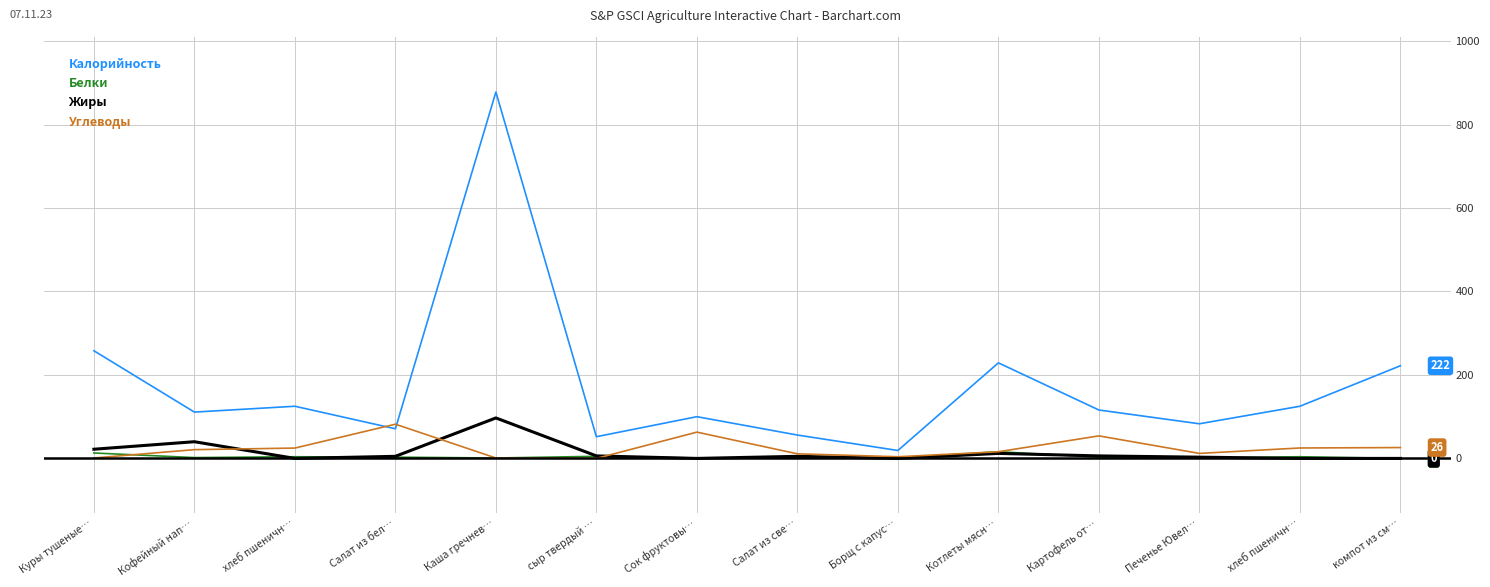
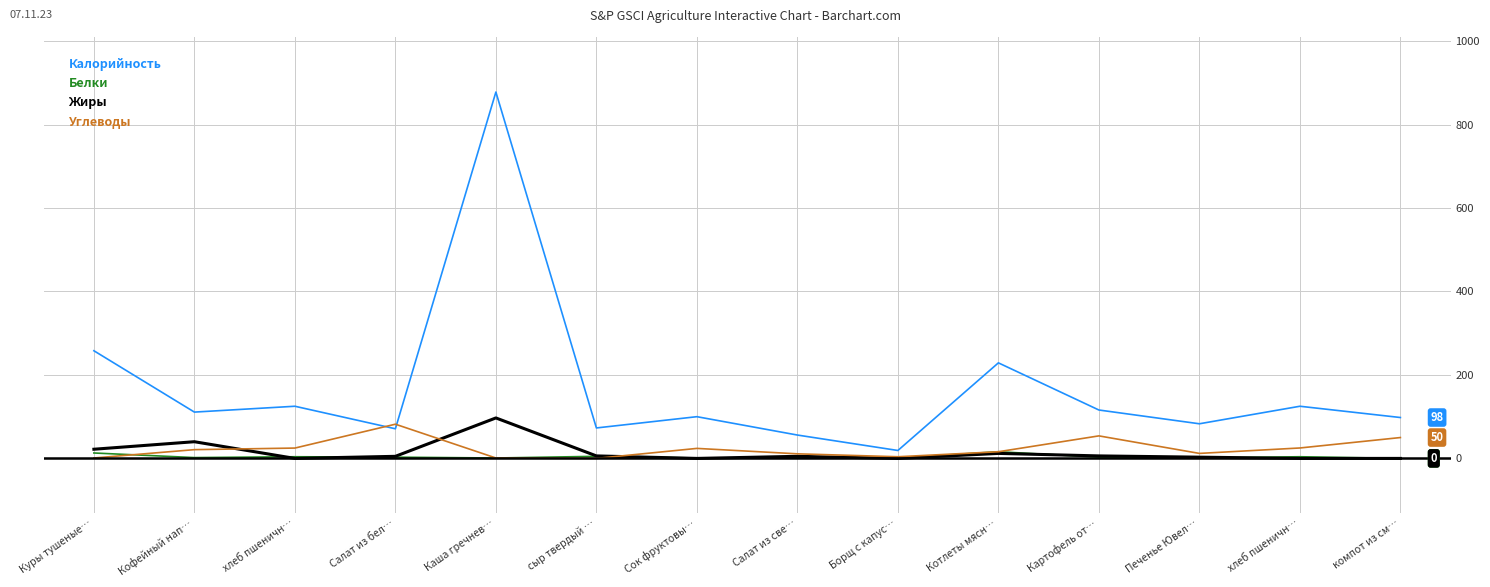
Калорийность, сыр твердый …: 50 -> 70
Углеводы, Сок фруктовы…: 60 -> 20
Калорийность, компот из см…: 222 -> 98
Углеводы, компот из см…: 26 -> 50
